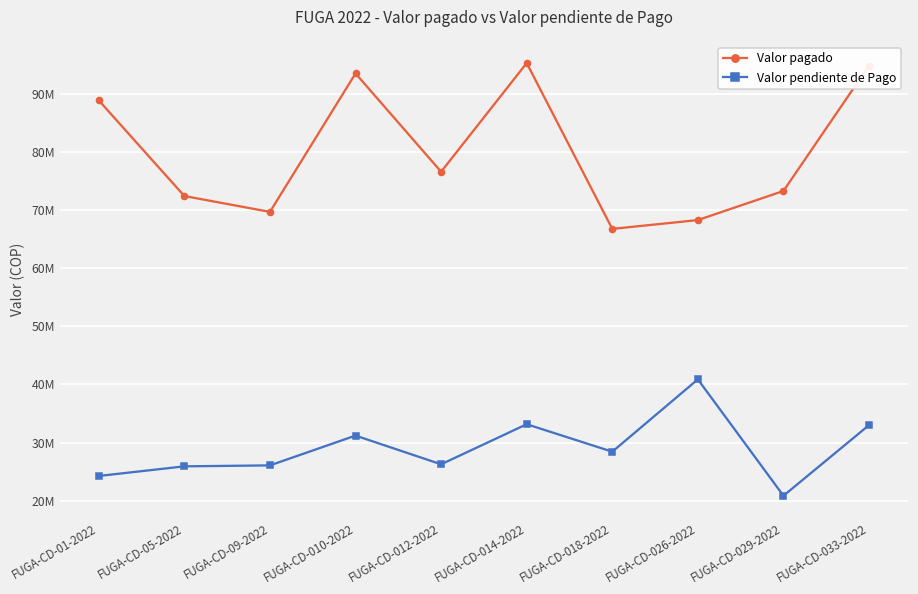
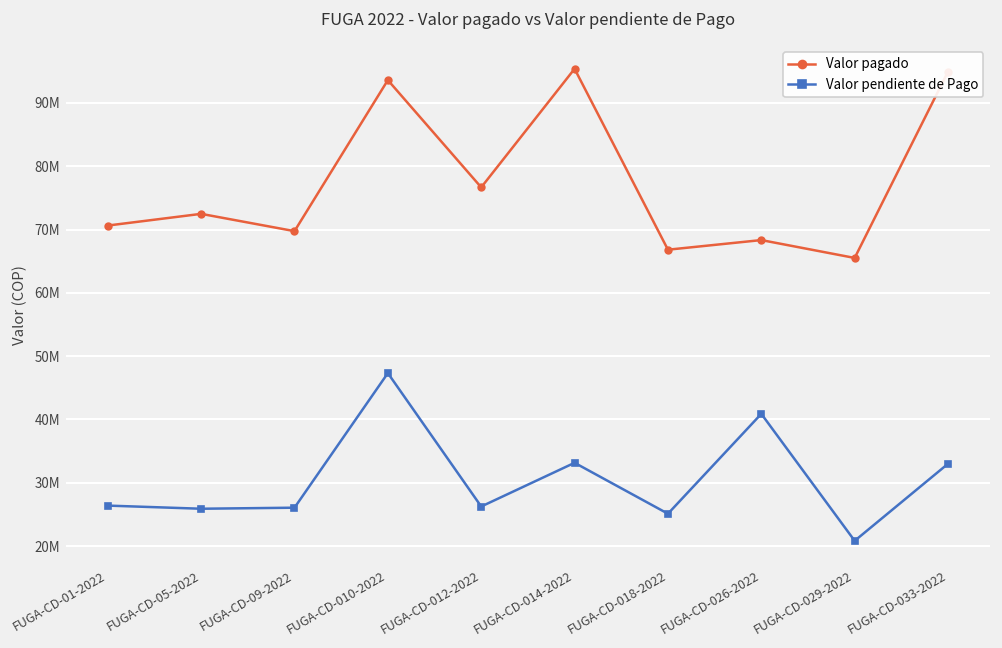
Valor pagado, FUGA-CD-01-2022: 89000000 -> 71000000
Valor pendiente de Pago, FUGA-CD-01-2022: 24000000 -> 26000000
Valor pendiente de Pago, FUGA-CD-010-2022: 31000000 -> 47000000
Valor pendiente de Pago, FUGA-CD-018-2022: 28000000 -> 25000000
Valor pagado, FUGA-CD-029-2022: 73000000 -> 66000000
